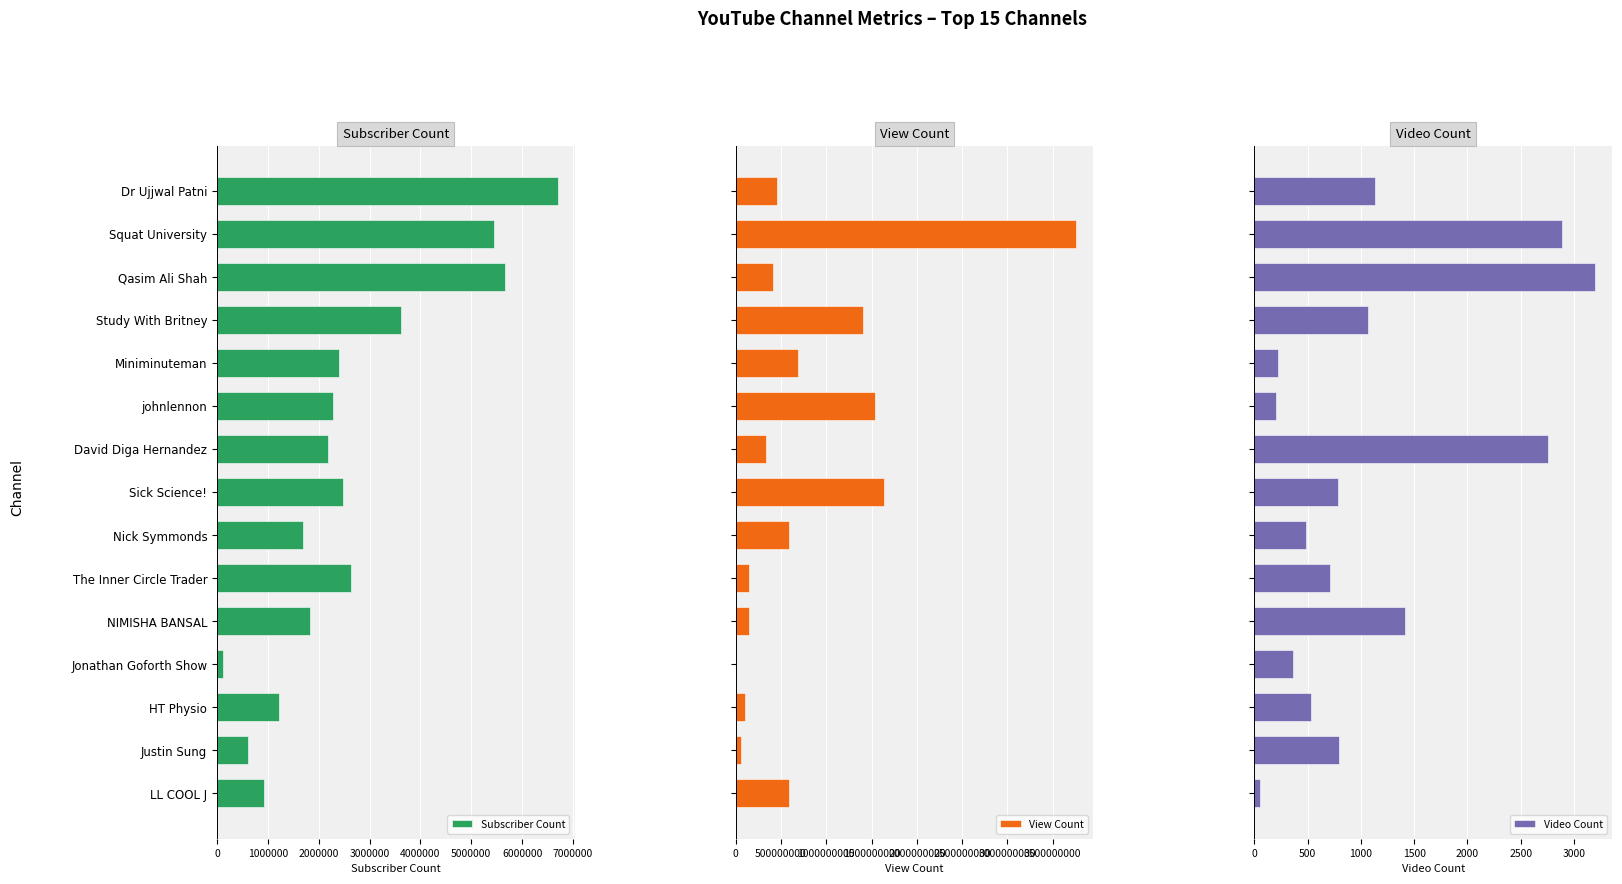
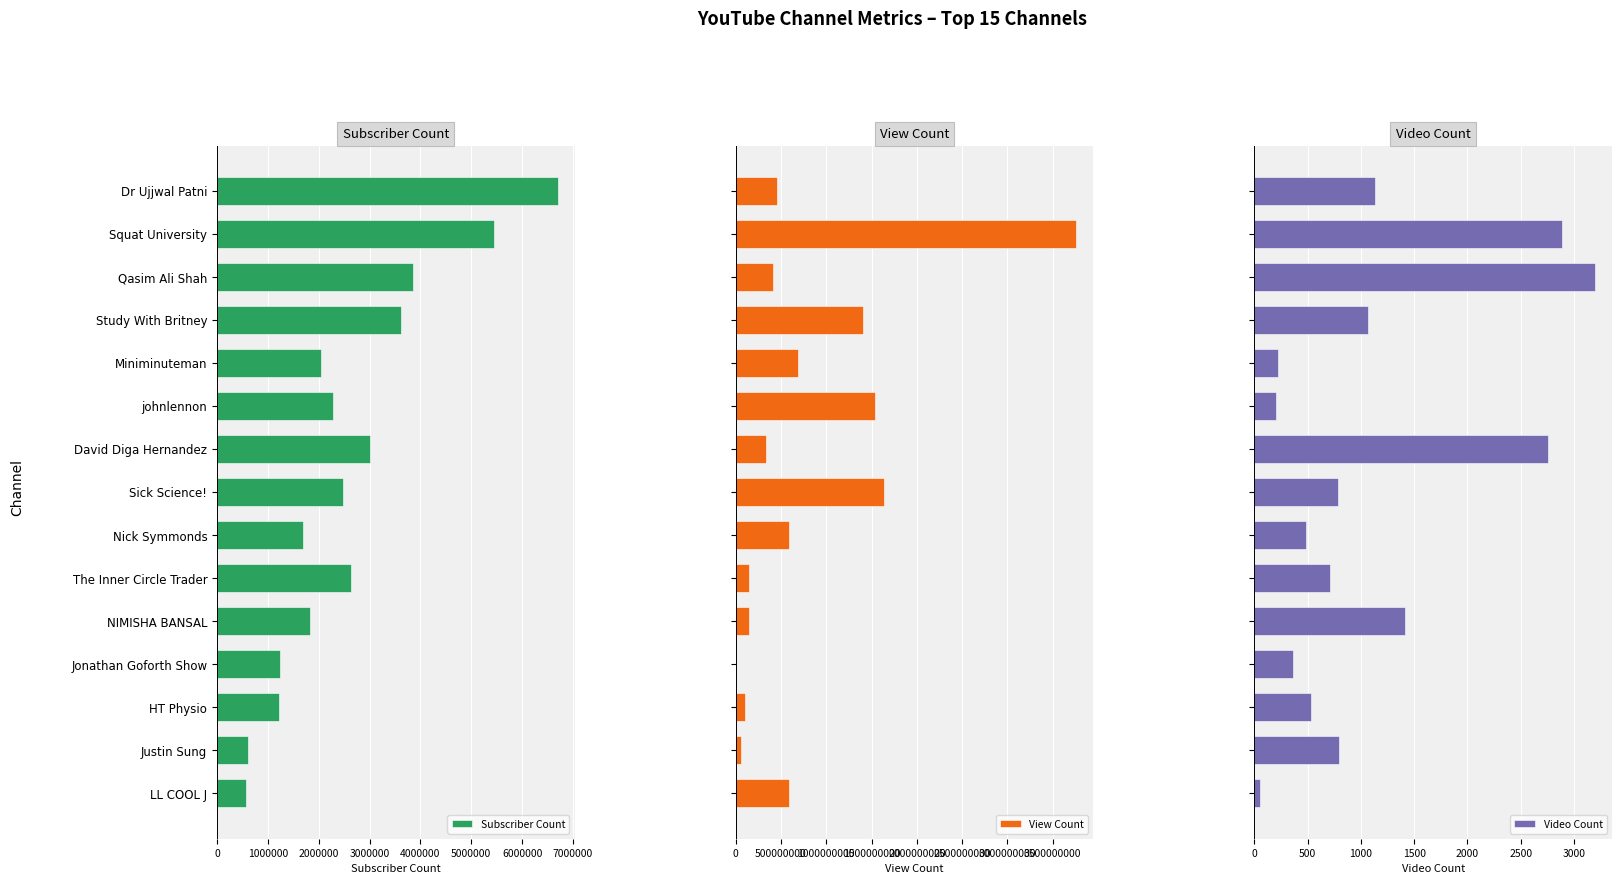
Subscriber Count, Qasim Ali Shah: 5700000 -> 3900000
Subscriber Count, Miniminuteman: 2400000 -> 2000000
Subscriber Count, David Diga Hernandez: 2200000 -> 3000000
Subscriber Count, Jonathan Goforth Show: 100000 -> 1200000
Subscriber Count, LL COOL J: 900000 -> 600000
